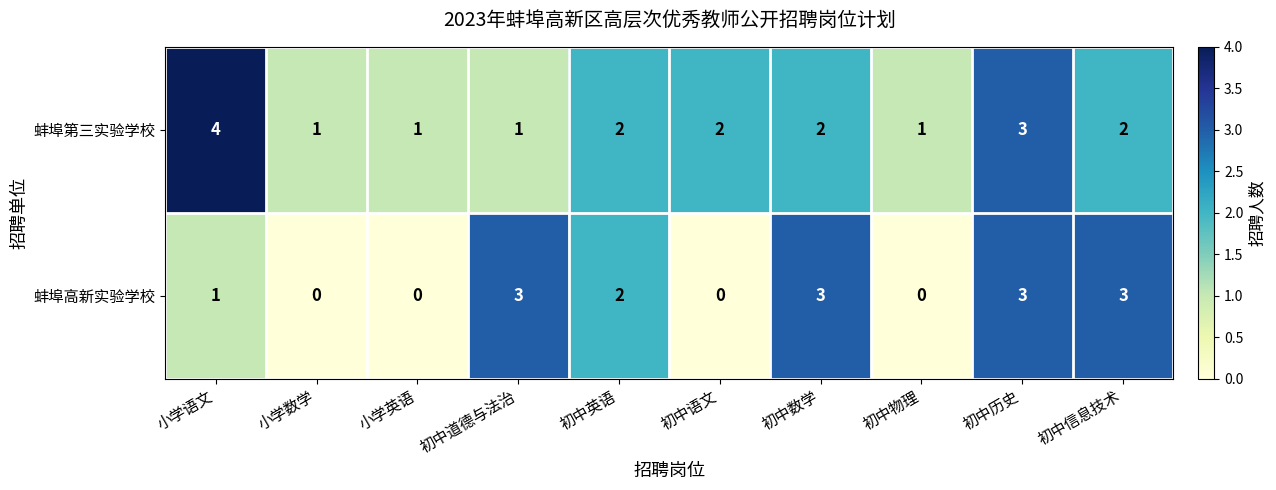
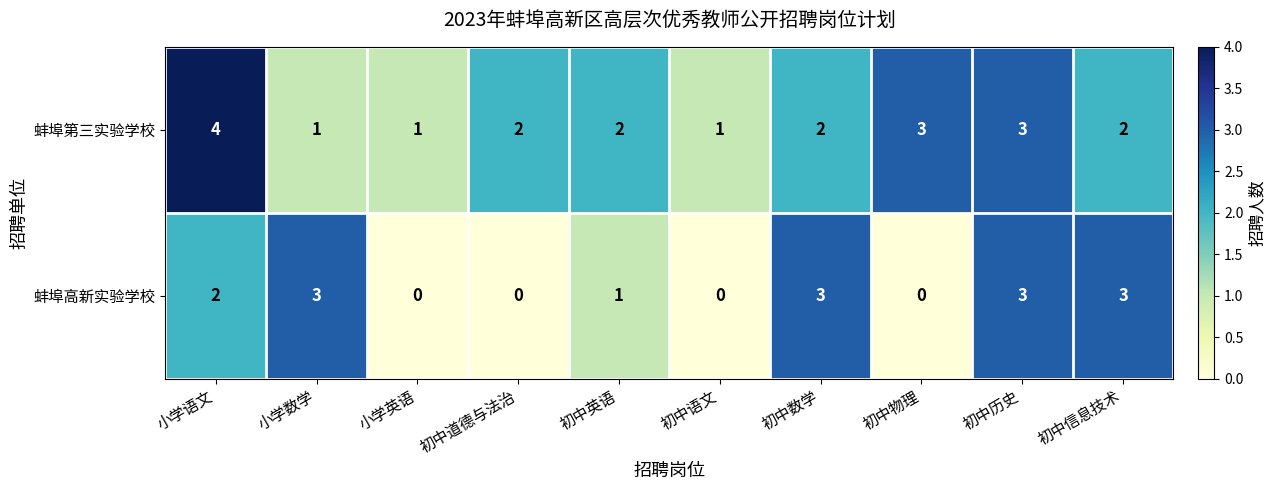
蚌埠第三实验学校, 初中道德与法治: 1 -> 2
蚌埠第三实验学校, 初中语文: 2 -> 1
蚌埠第三实验学校, 初中物理: 1 -> 3
蚌埠高新实验学校, 小学语文: 1 -> 2
蚌埠高新实验学校, 小学数学: 0 -> 3
蚌埠高新实验学校, 初中道德与法治: 3 -> 0
蚌埠高新实验学校, 初中英语: 2 -> 1
